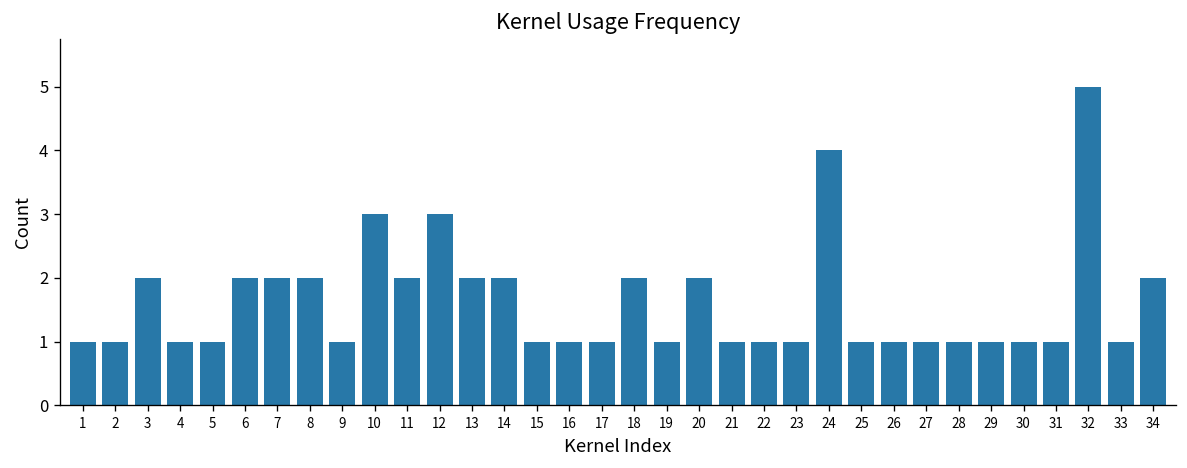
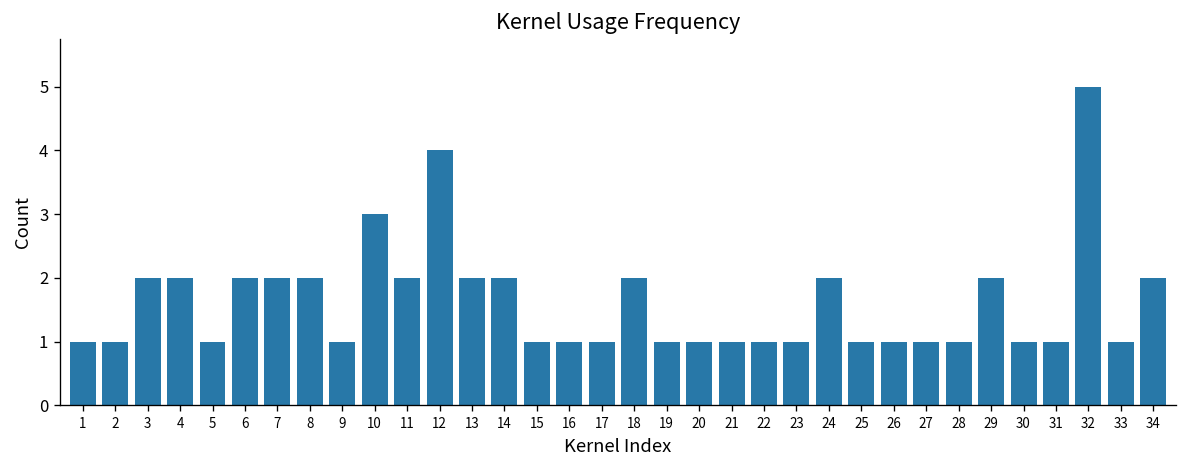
4: 1 -> 2
12: 3 -> 4
20: 2 -> 1
24: 4 -> 2
29: 1 -> 2
